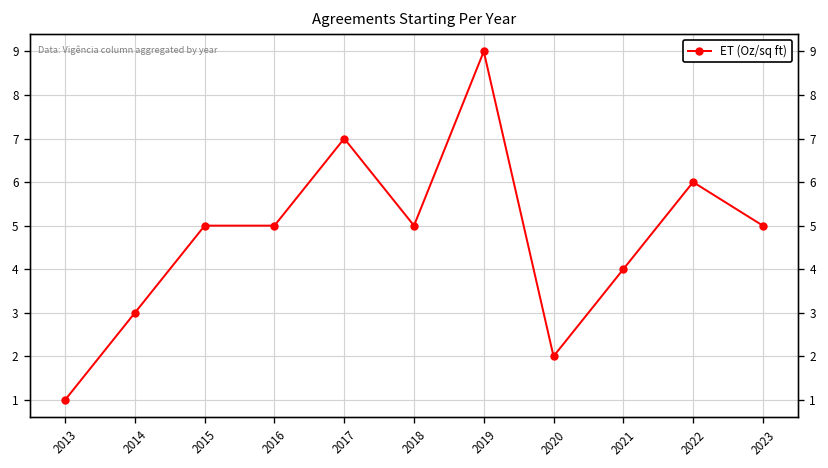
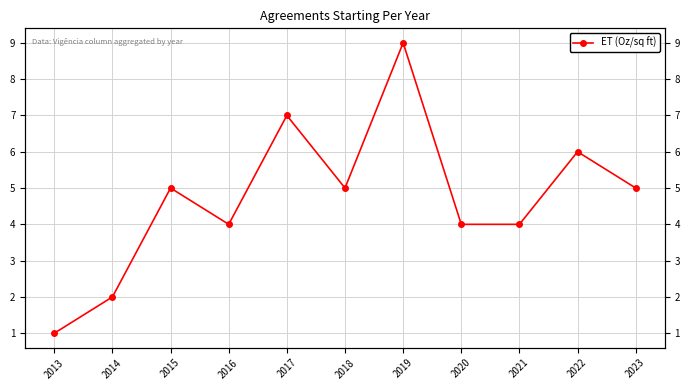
2014: 3 -> 2
2016: 5 -> 4
2020: 2 -> 4
